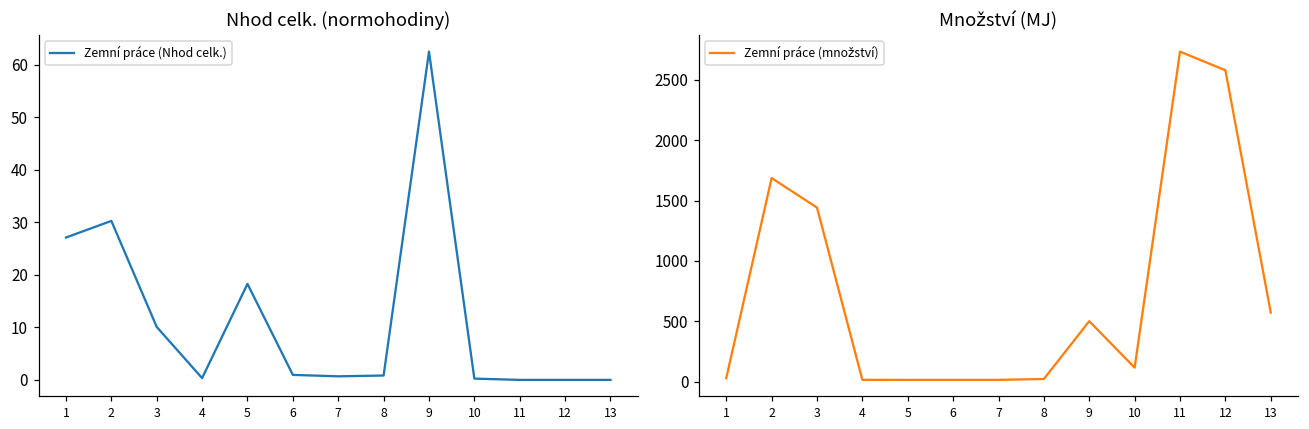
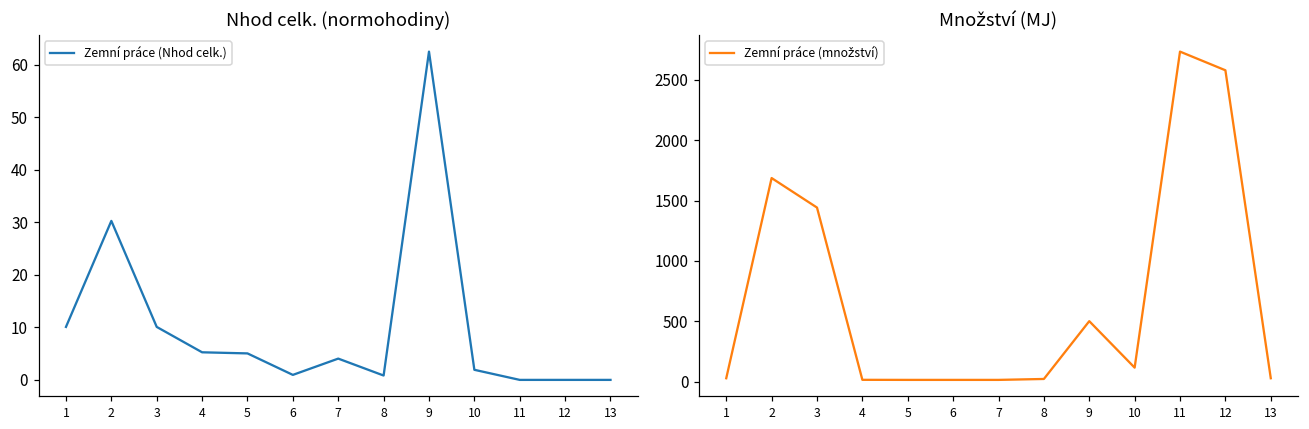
Nhod celk. (normohodiny), 1: 27 -> 10
Nhod celk. (normohodiny), 4: 0 -> 5
Nhod celk. (normohodiny), 5: 18 -> 5
Nhod celk. (normohodiny), 7: 1 -> 4
Nhod celk. (normohodiny), 10: 0 -> 2
Množství (MJ), 13: 570 -> 30
